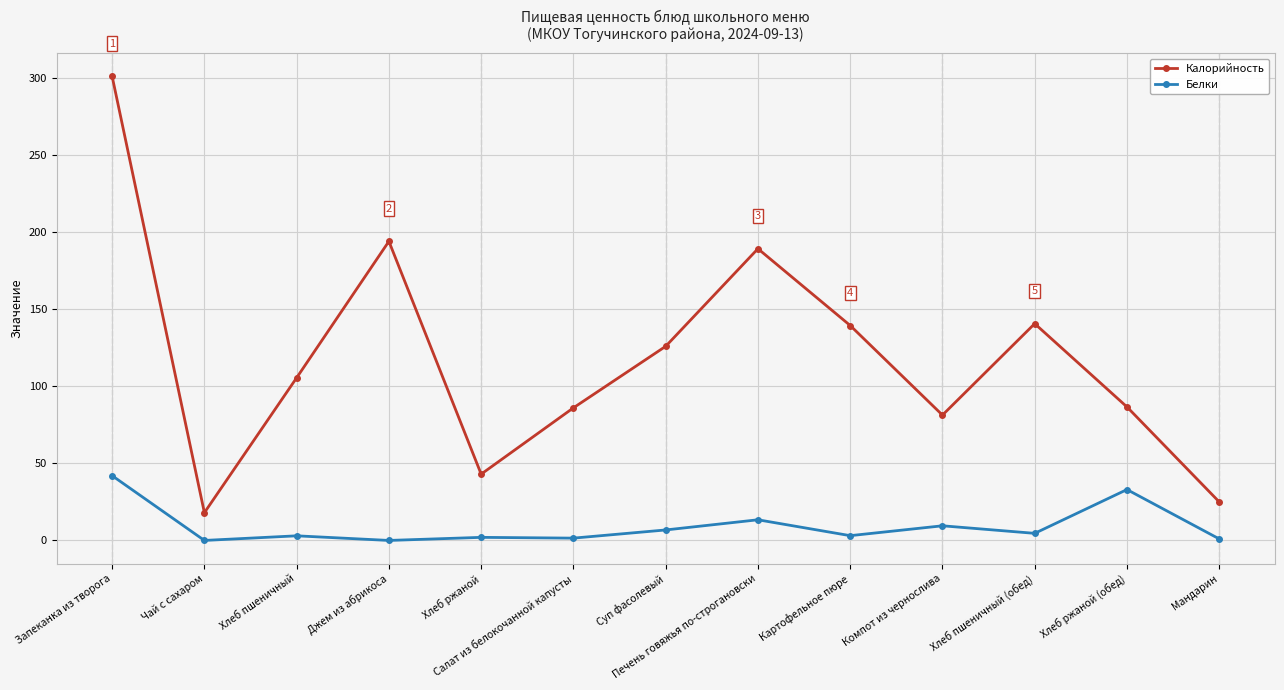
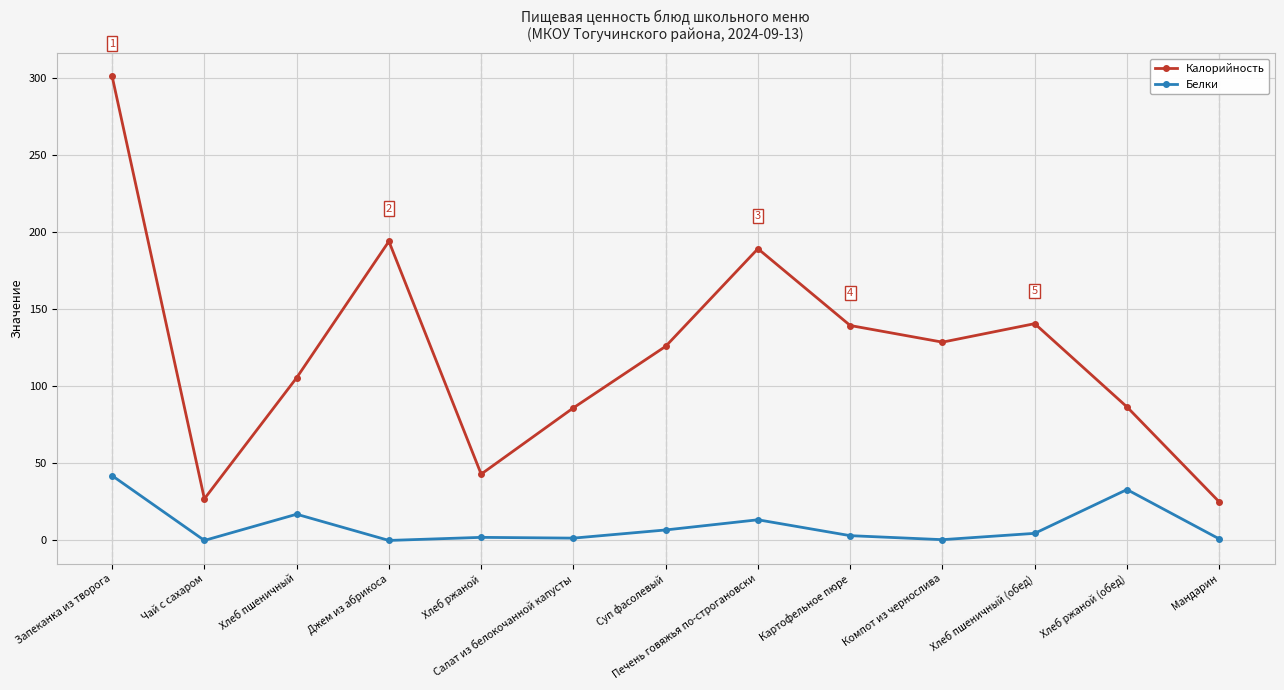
Калорийность, Чай с сахаром: 18 -> 27
Белки, Хлеб пшеничный: 3 -> 17
Калорийность, Компот из чернослива: 81 -> 129
Белки, Компот из чернослива: 10 -> 1
